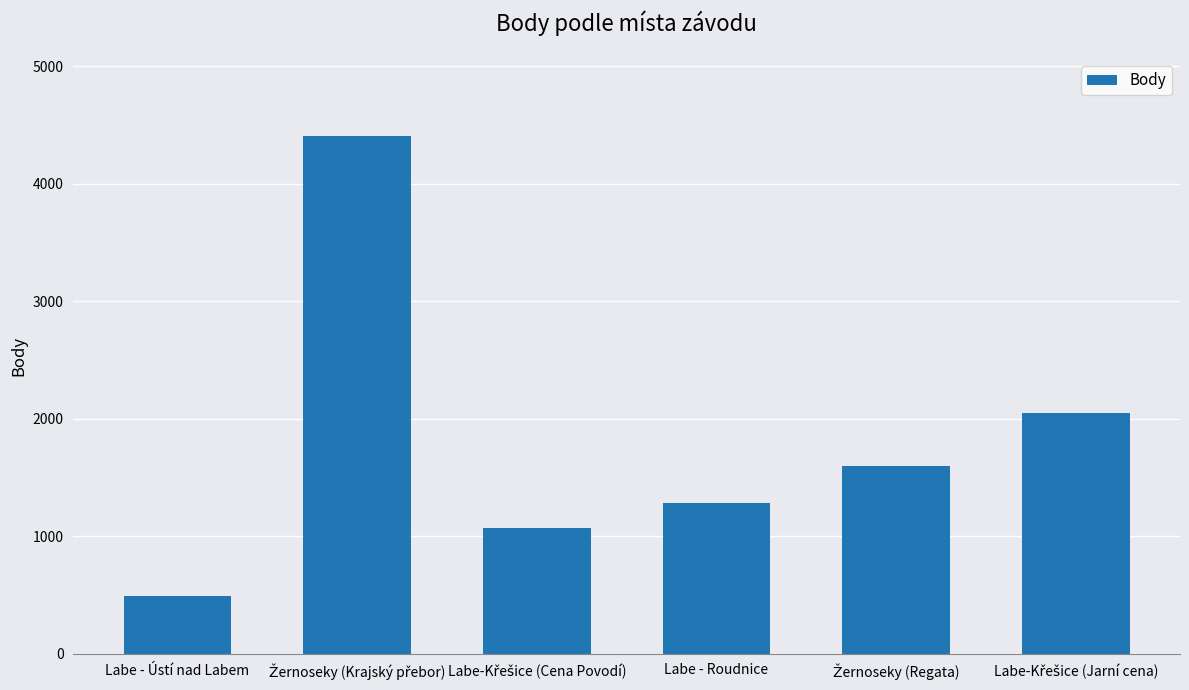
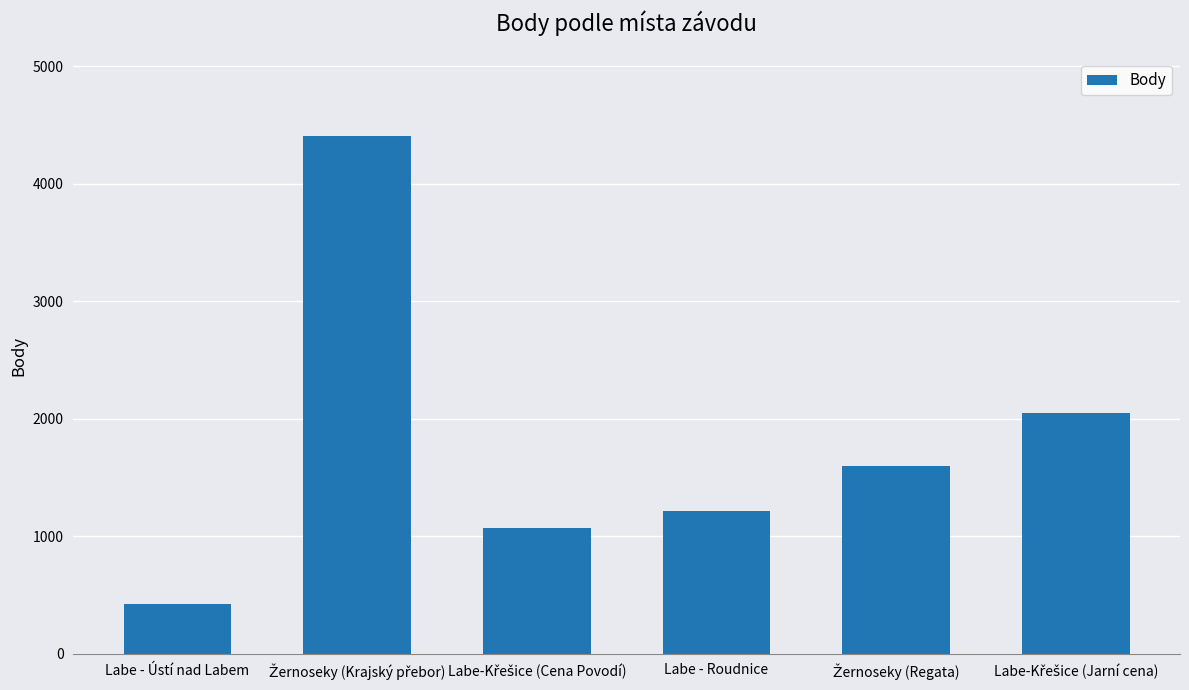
Labe - Ústí nad Labem: 490 -> 420
Labe - Roudnice: 1280 -> 1210
